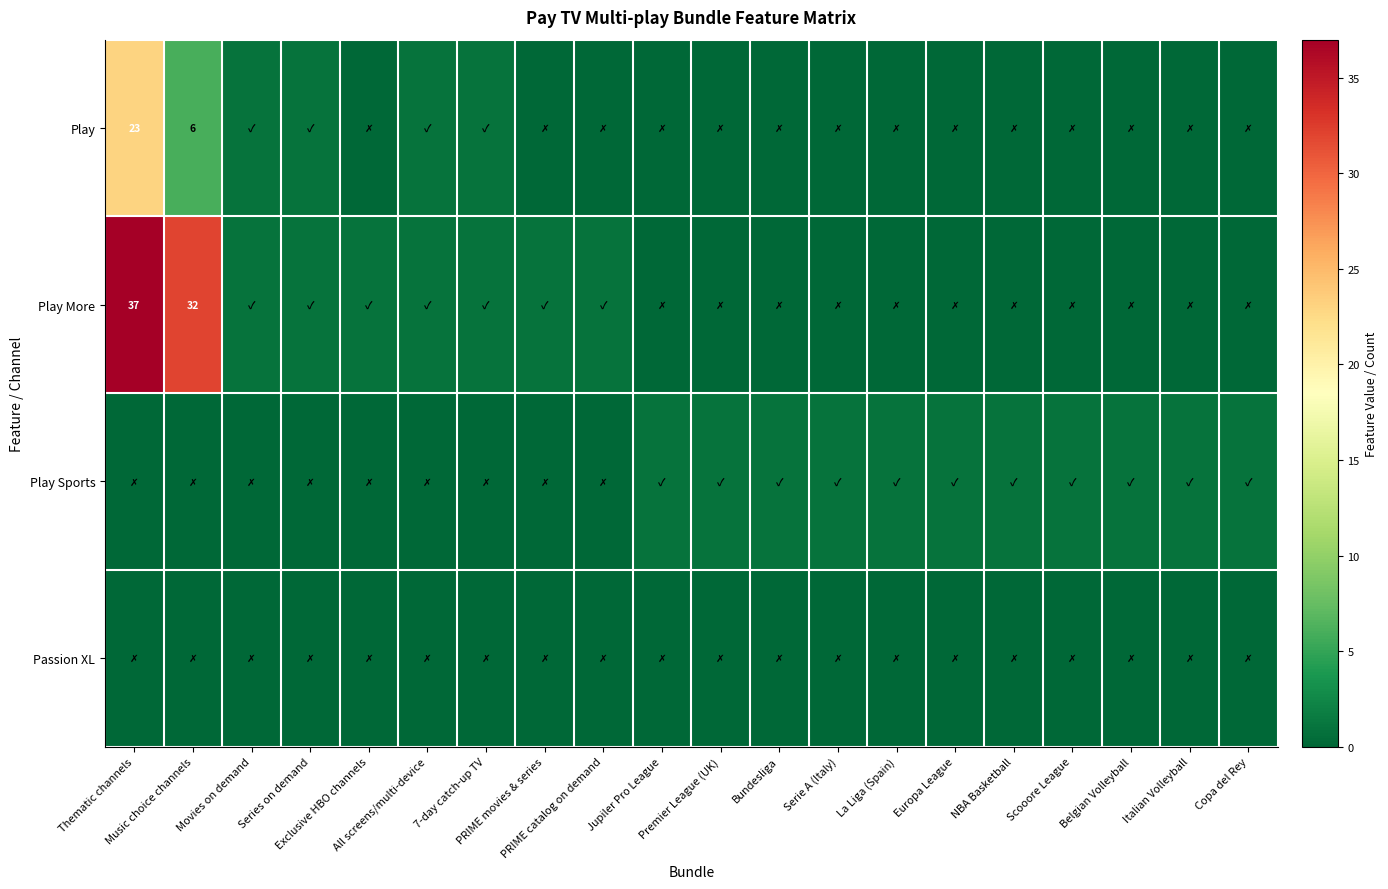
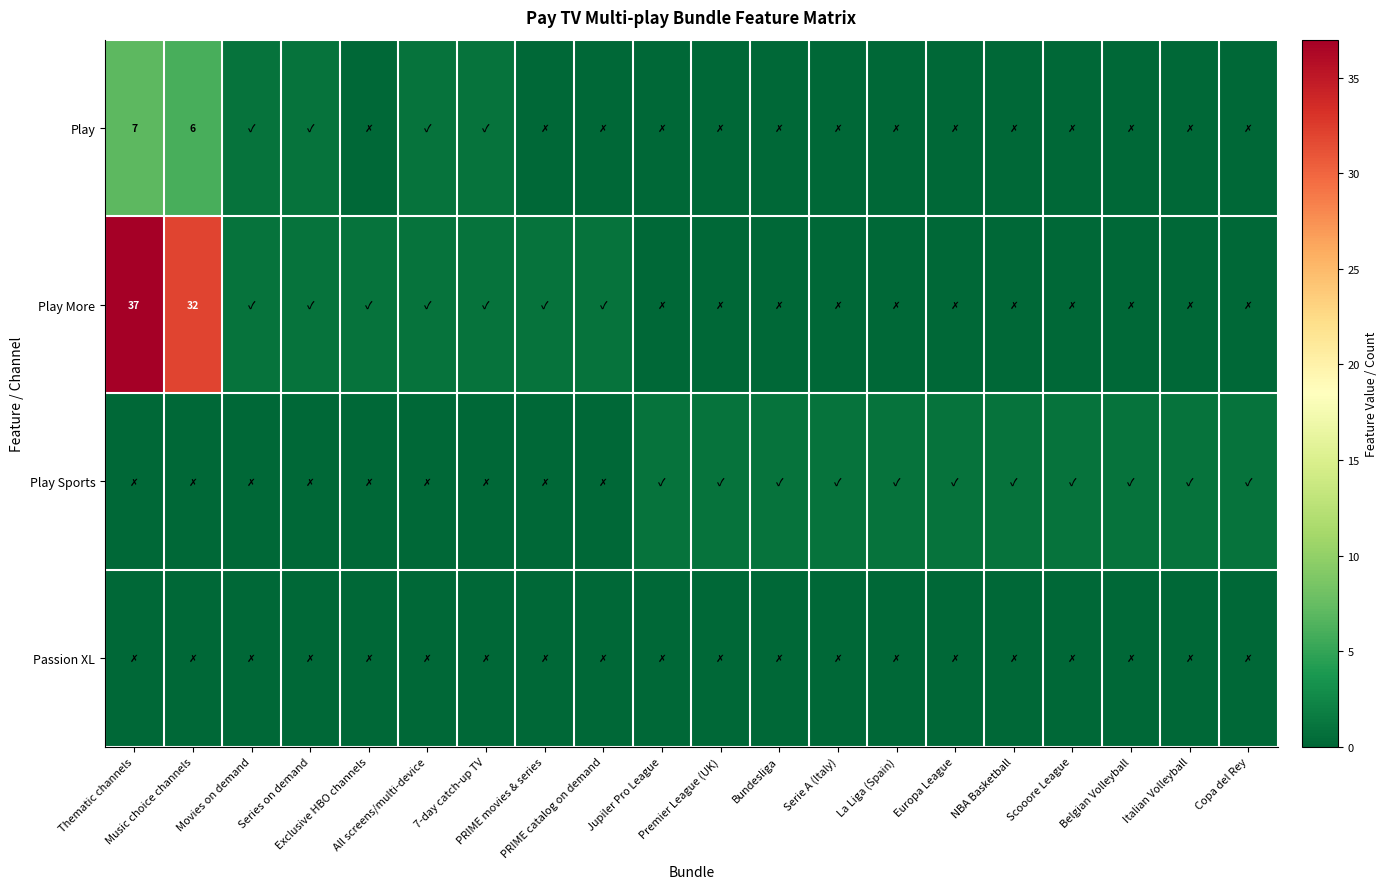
Play, Thematic channels: 23 -> 7
